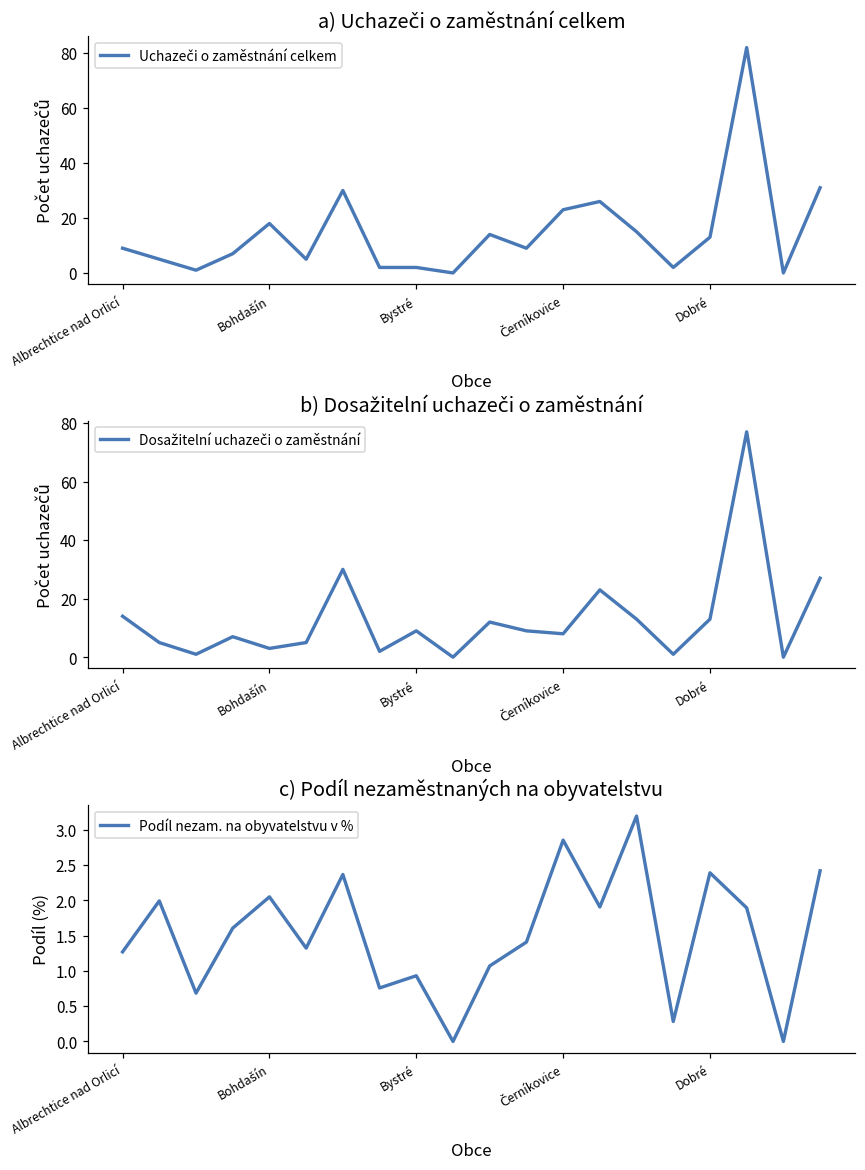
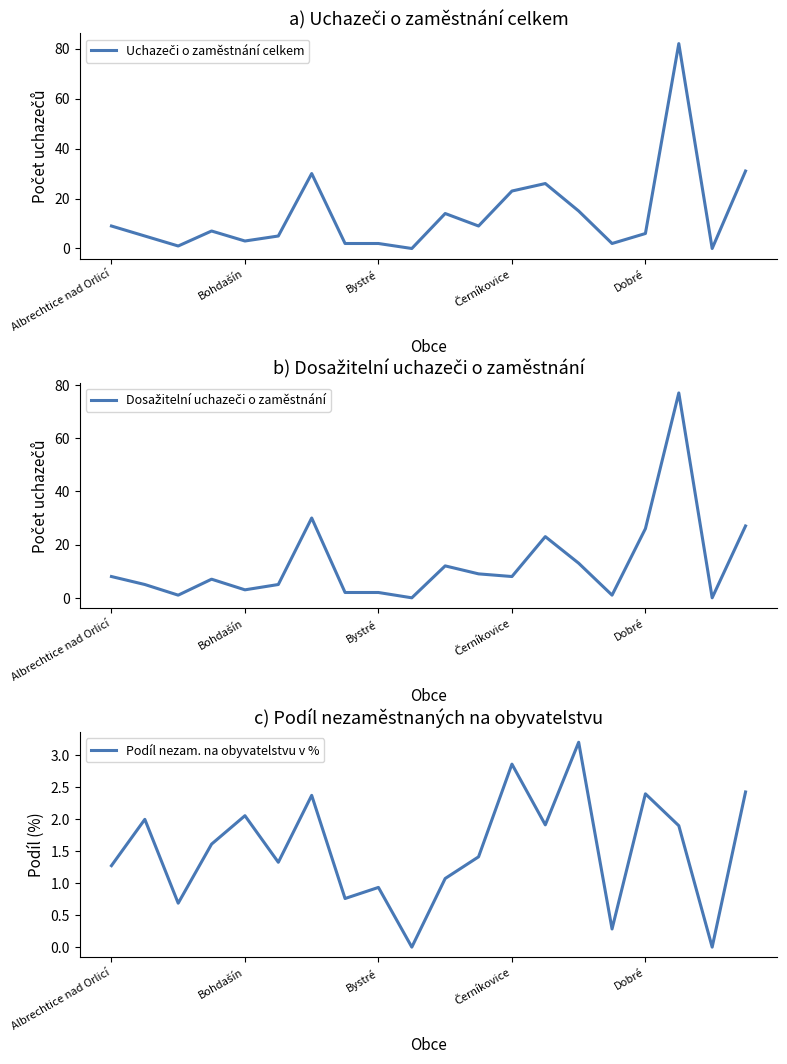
a) Uchazeči o zaměstnání celkem, Bohdašín: 18 -> 3
a) Uchazeči o zaměstnání celkem, Dobré: 13 -> 6
b) Dosažitelní uchazeči o zaměstnání, Albrechtice nad Orlicí: 14 -> 8
b) Dosažitelní uchazeči o zaměstnání, Bystré: 9 -> 2
b) Dosažitelní uchazeči o zaměstnání, Dobré: 13 -> 26
